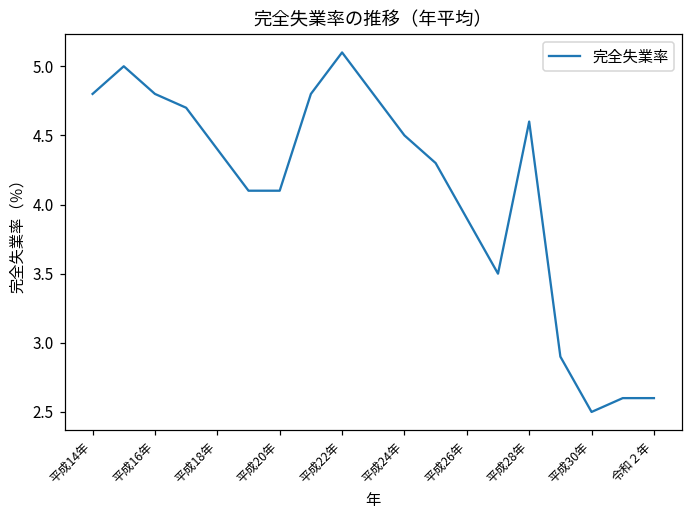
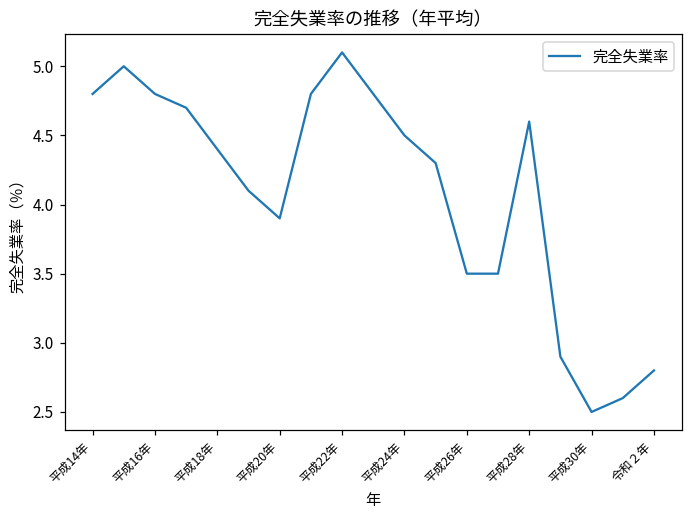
平成20年: 4.1 -> 3.9
平成26年: 3.9 -> 3.5
令和２年: 2.6 -> 2.8
